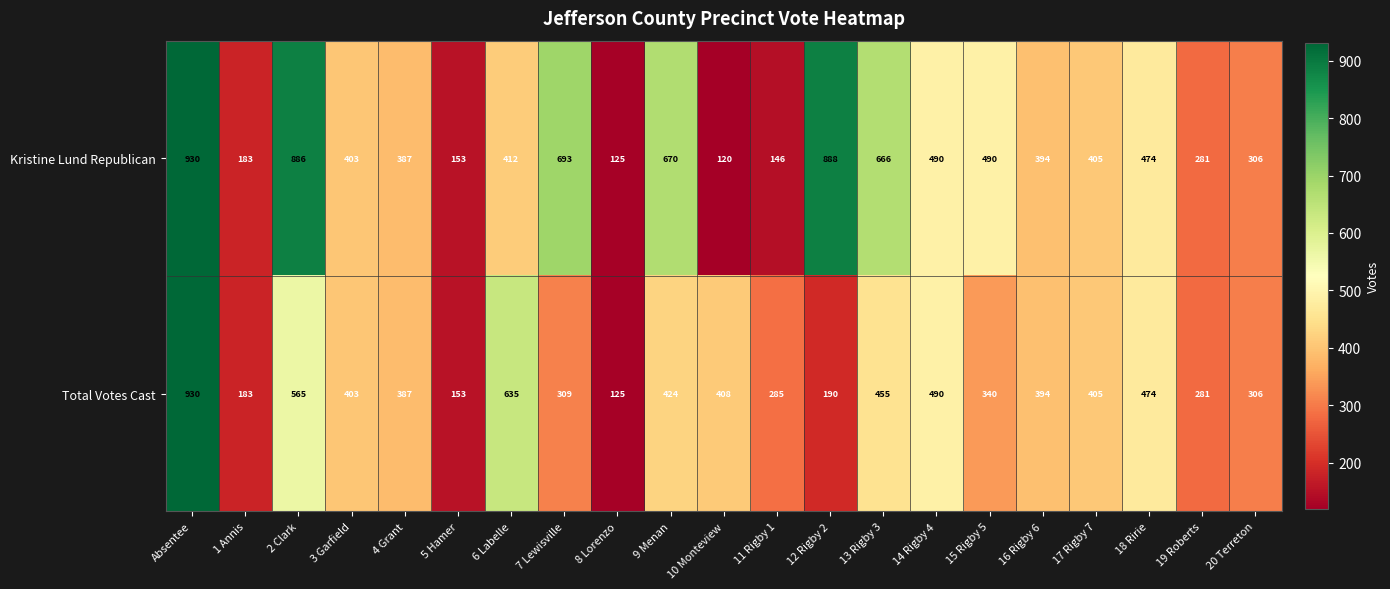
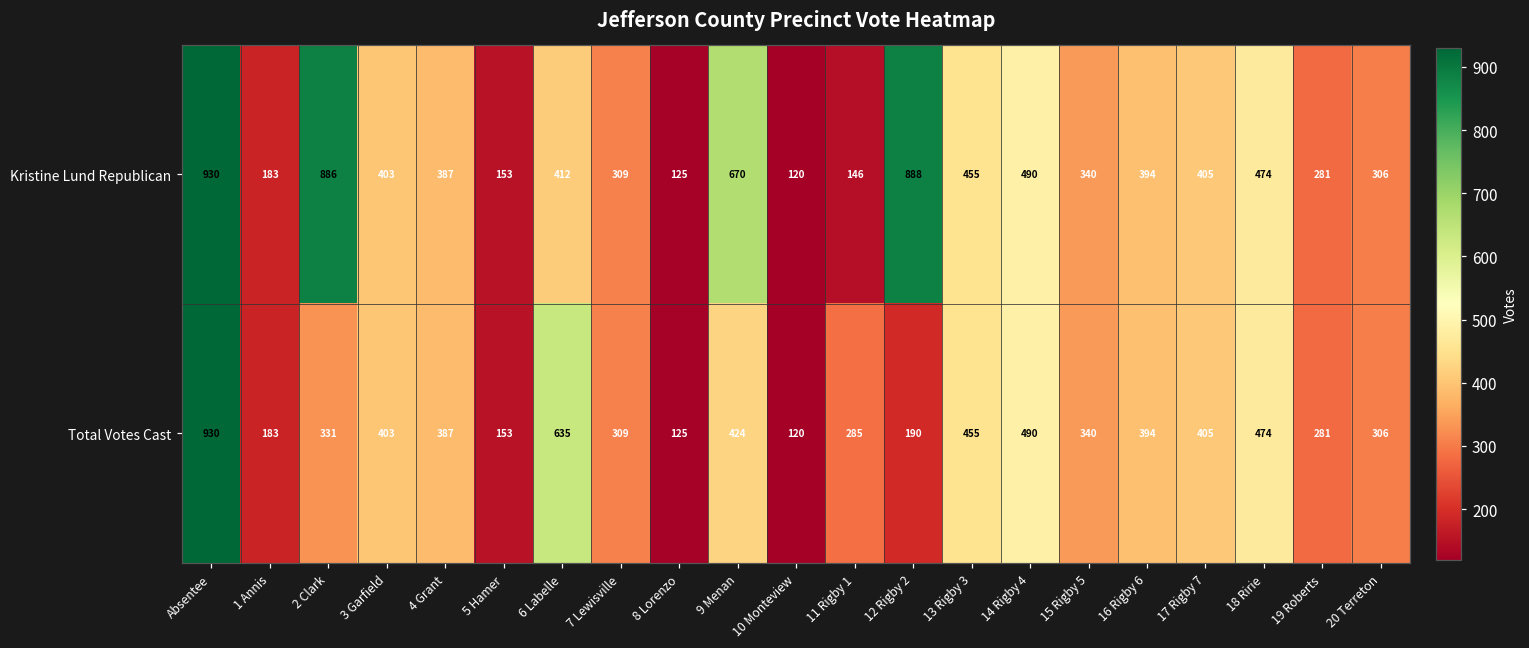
Kristine Lund Republican, 7 Lewisville: 693 -> 309
Kristine Lund Republican, 13 Rigby 3: 666 -> 455
Kristine Lund Republican, 15 Rigby 5: 490 -> 340
Total Votes Cast, 2 Clark: 565 -> 331
Total Votes Cast, 10 Monteview: 408 -> 120
